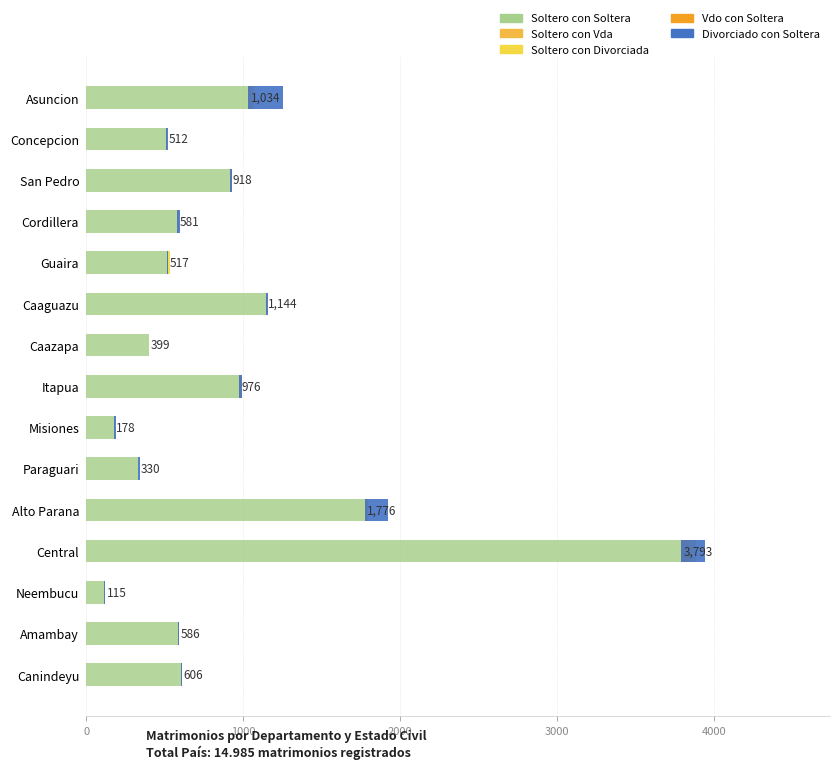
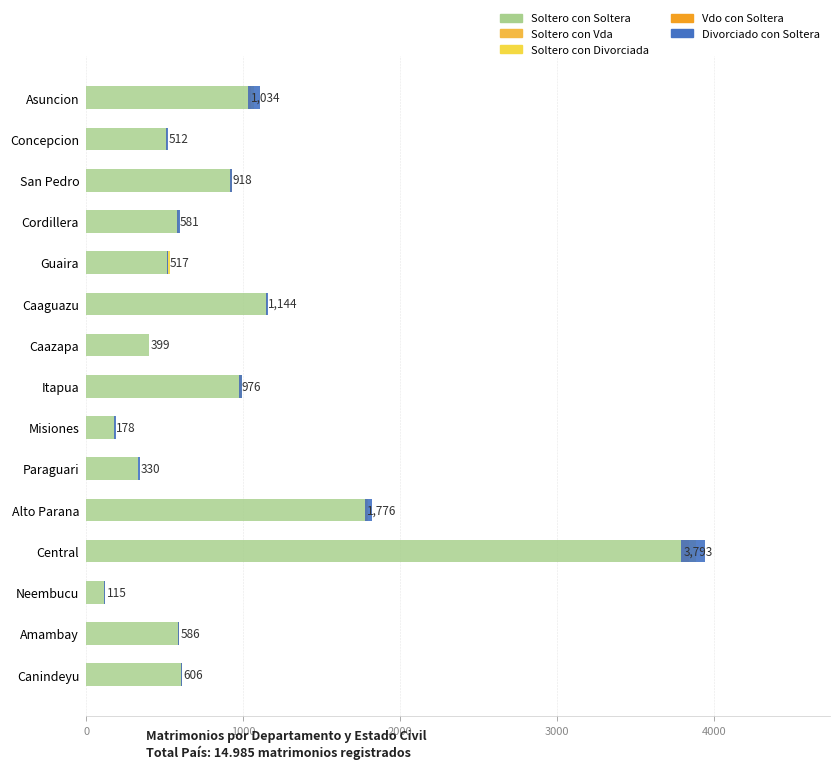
Divorciado con Soltera, Asuncion: 220 -> 80
Divorciado con Soltera, Alto Parana: 150 -> 50
